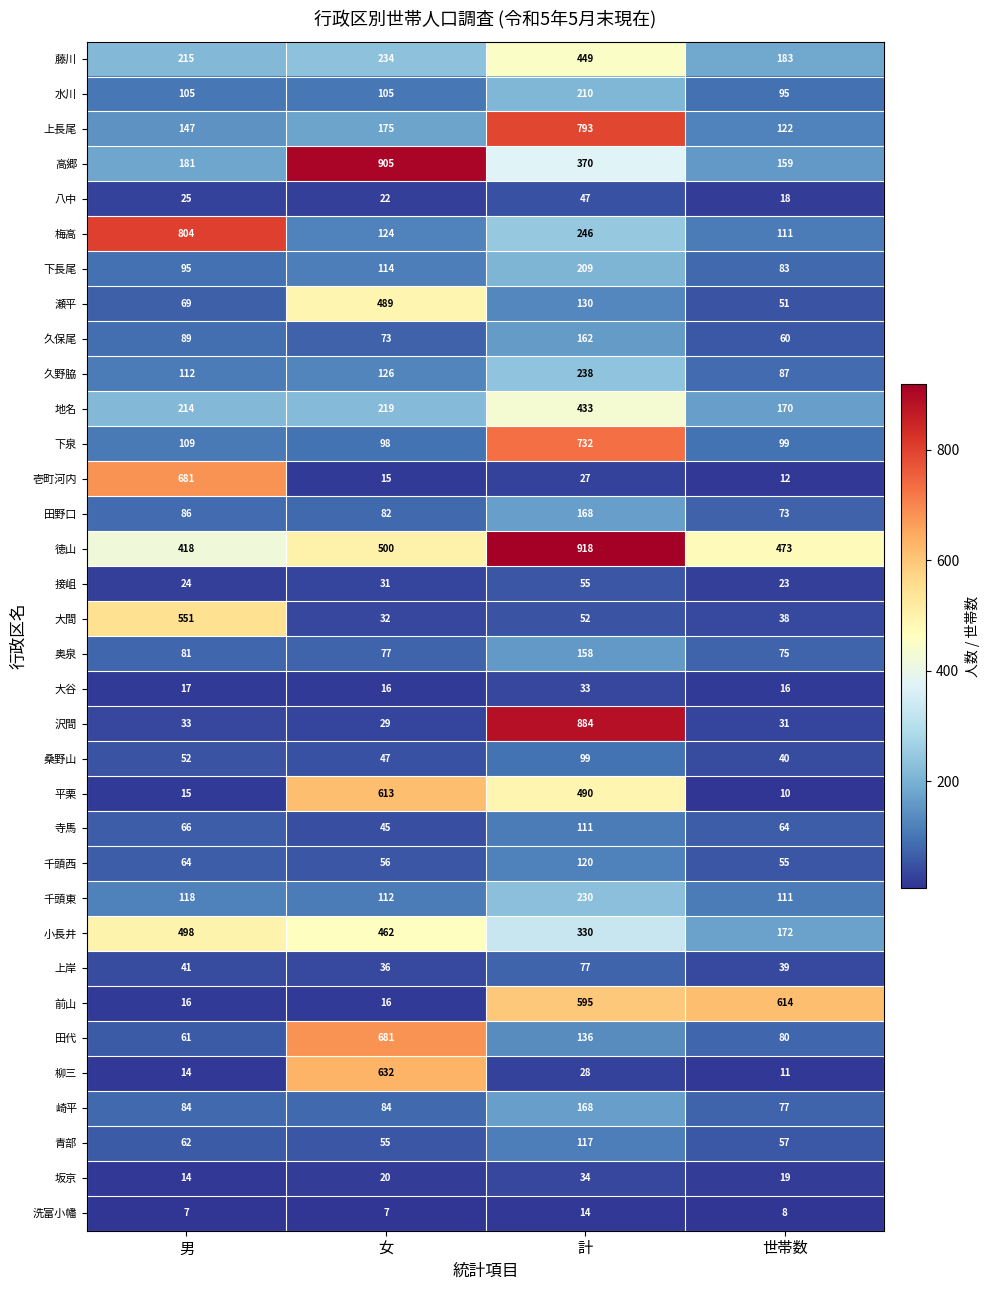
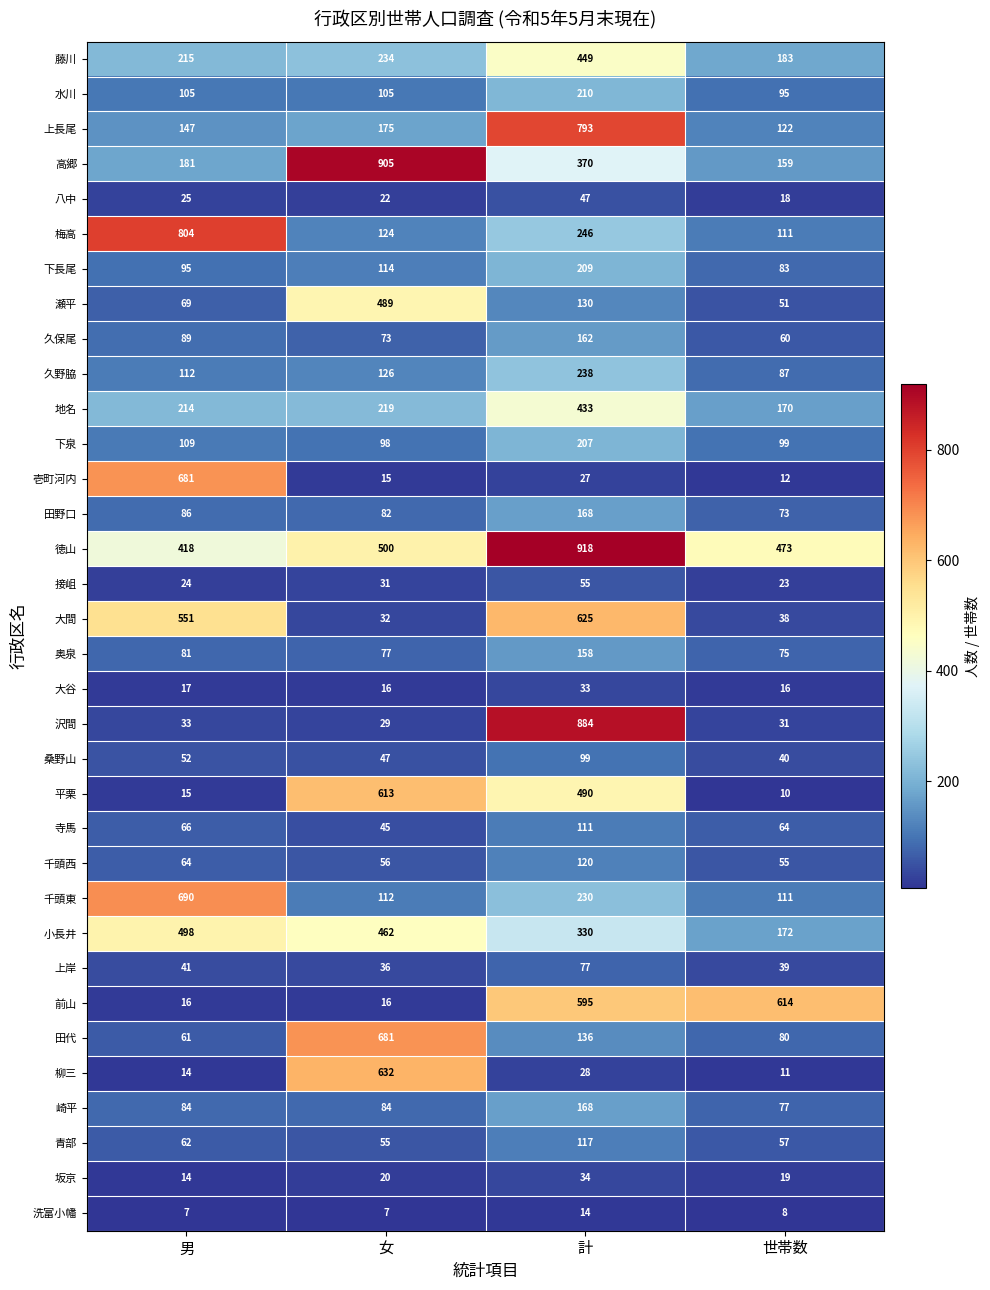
下泉, 計: 732 -> 207
大間, 計: 52 -> 625
千頭東, 男: 118 -> 690
